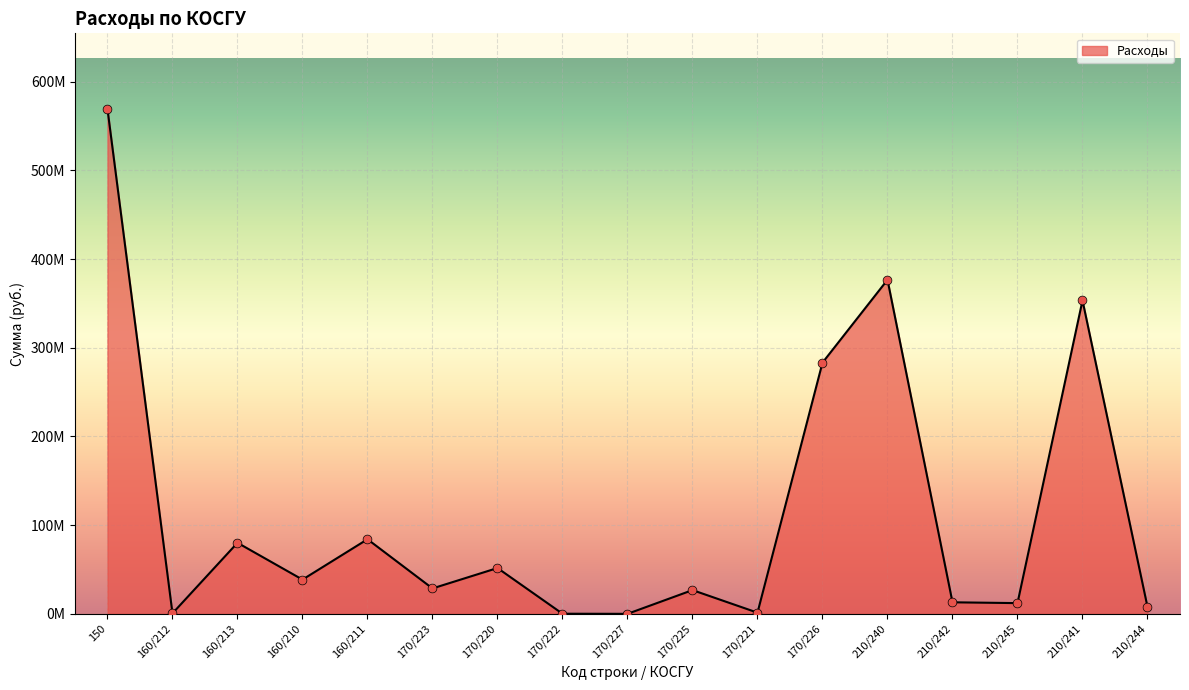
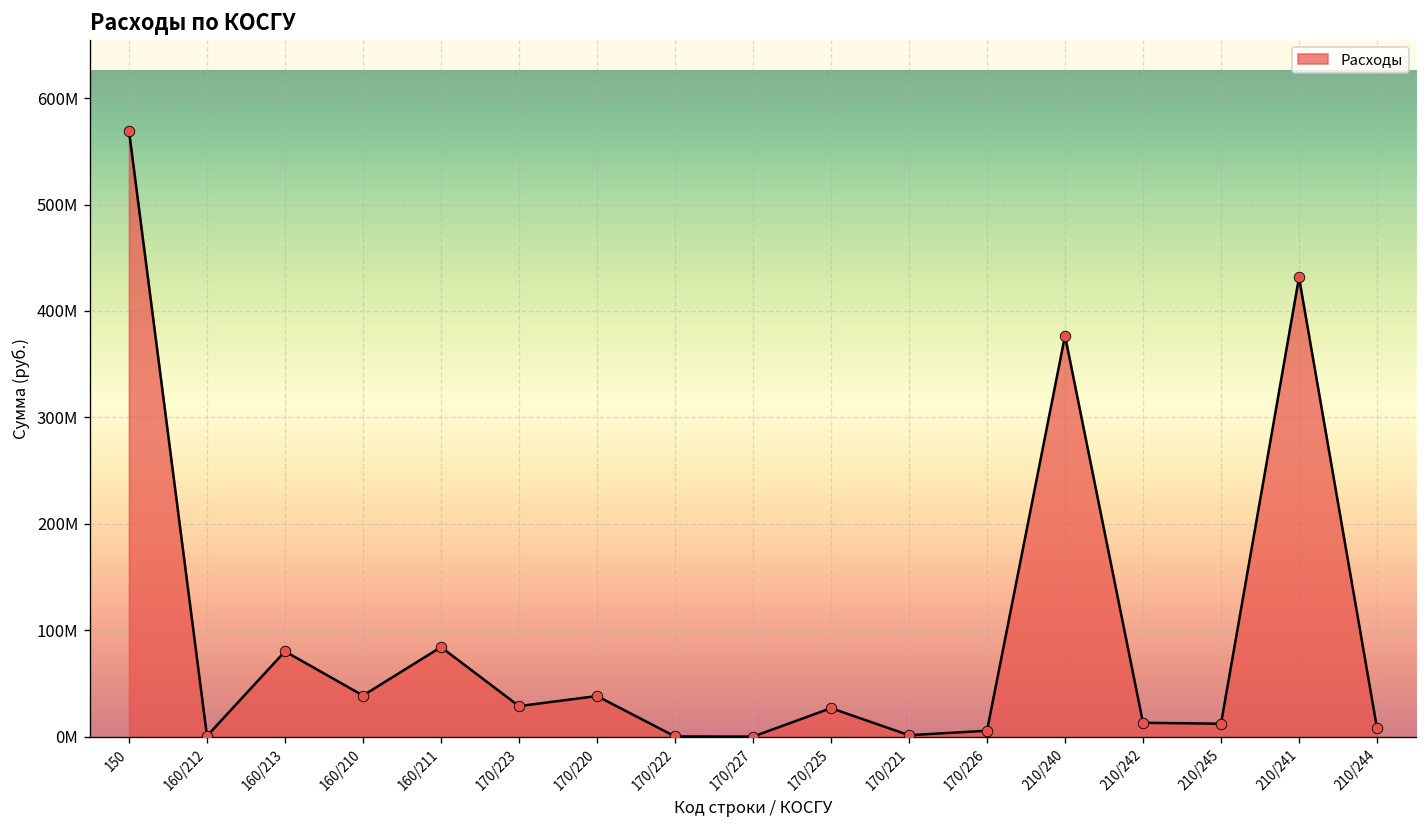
170/220: 50000000 -> 40000000
170/226: 280000000 -> 10000000
210/241: 350000000 -> 430000000
